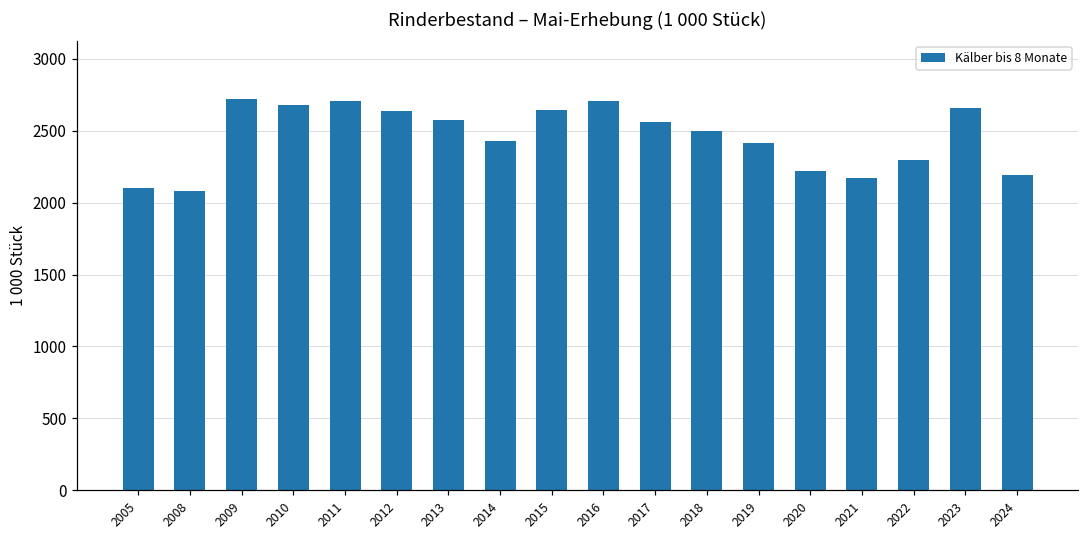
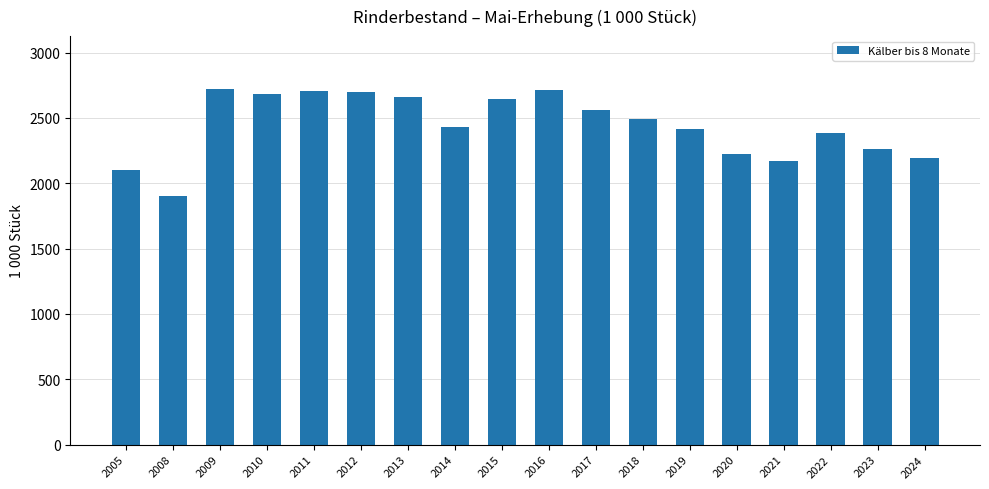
2008: 2080 -> 1900
2012: 2640 -> 2700
2013: 2580 -> 2660
2022: 2300 -> 2380
2023: 2660 -> 2260
